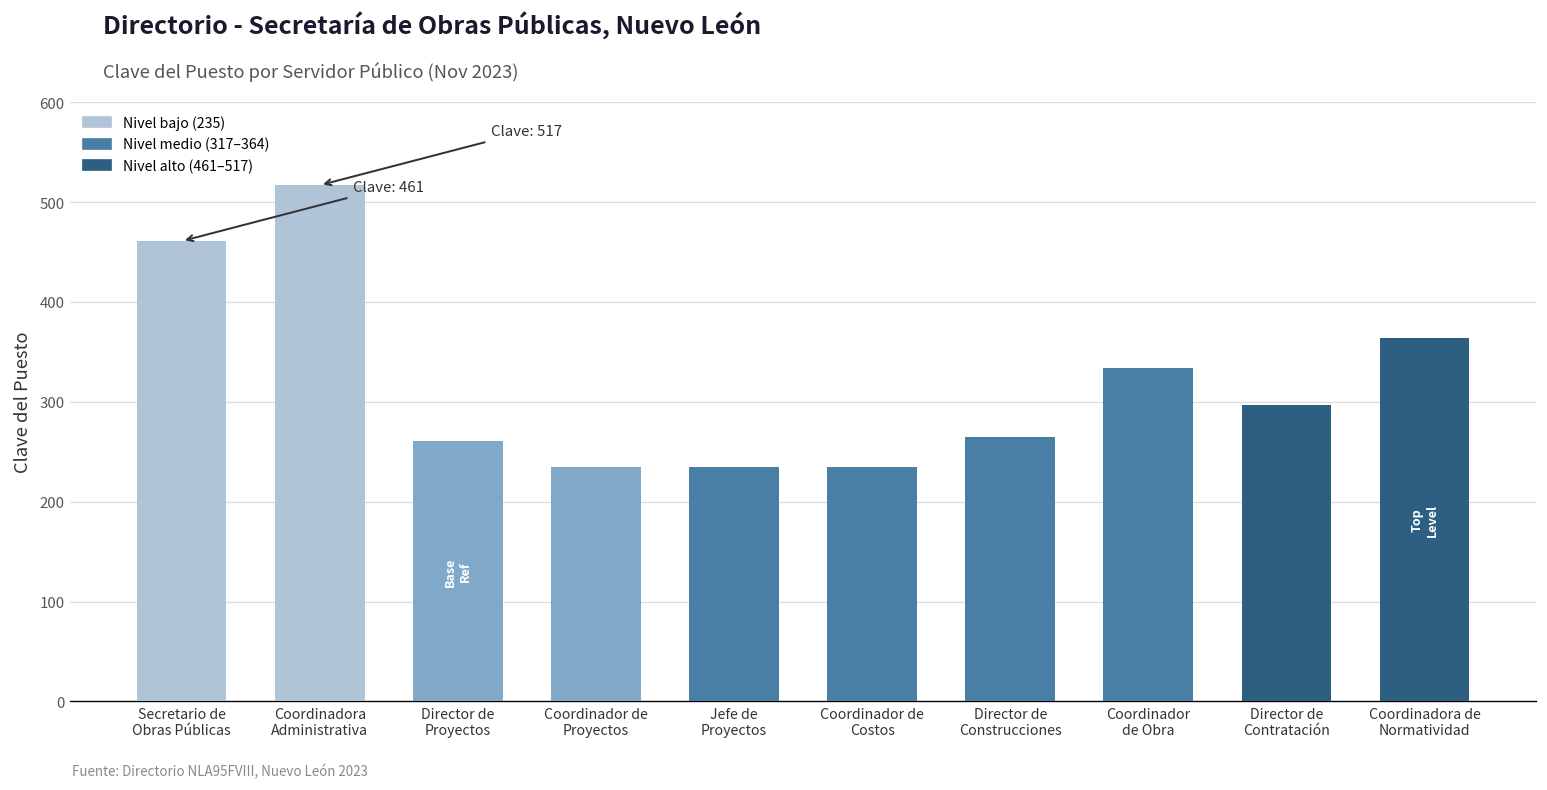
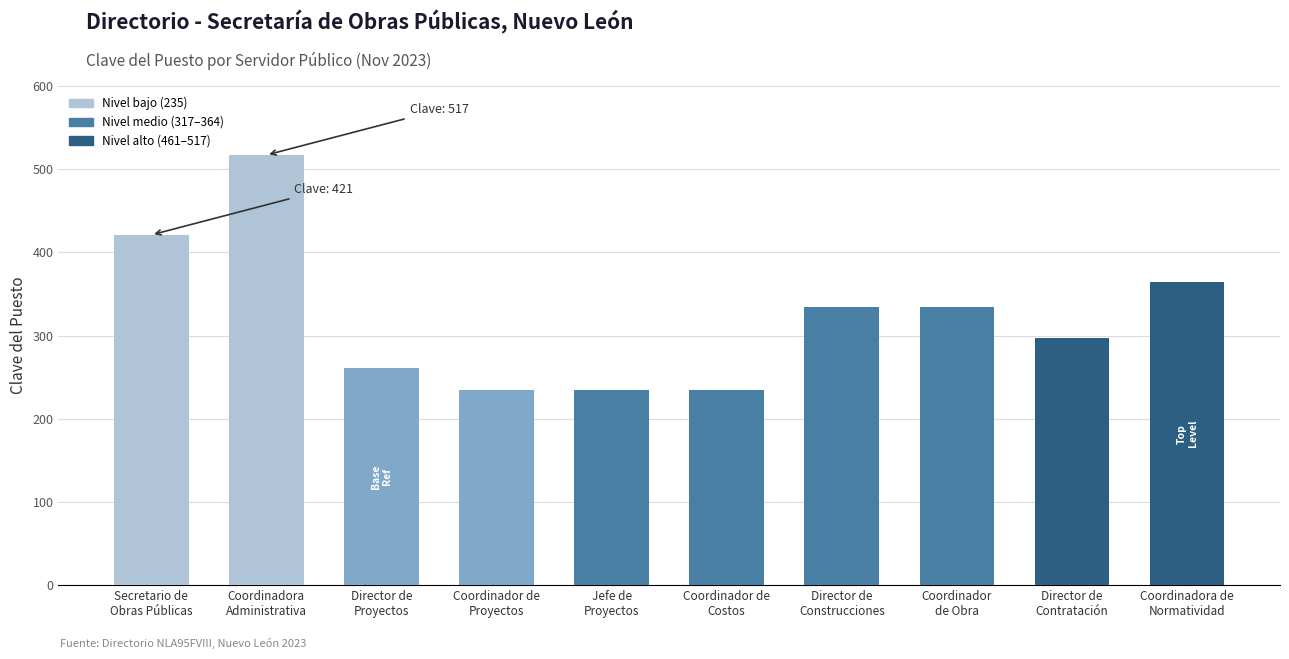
Secretario de Obras Públicas: 461 -> 421
Director de Construcciones: 270 -> 330
